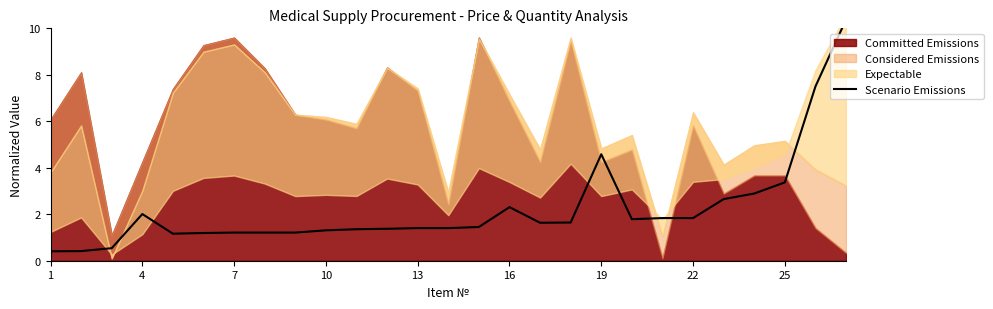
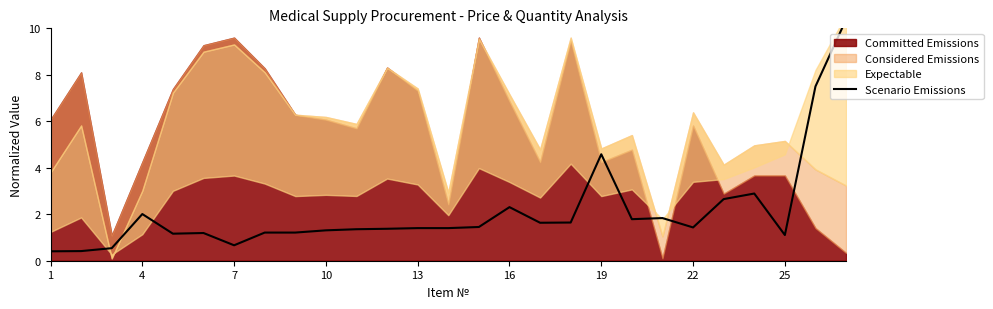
Scenario Emissions, 7: 1.2 -> 0.7
Scenario Emissions, 22: 1.8 -> 1.4
Scenario Emissions, 25: 3.4 -> 1.1
